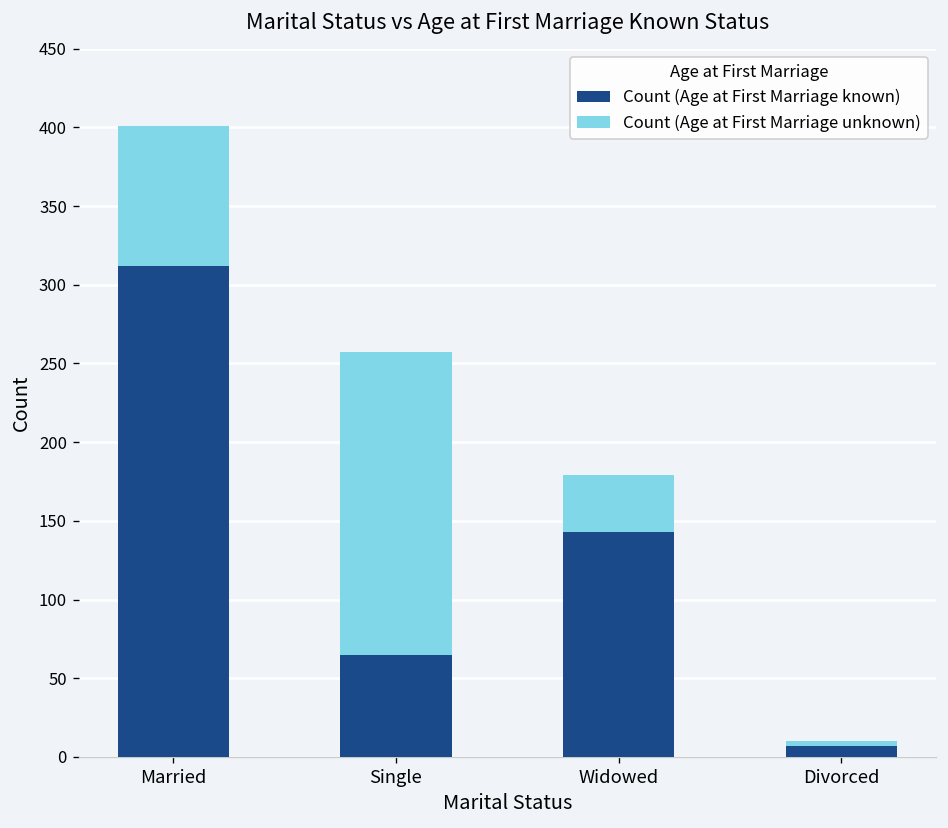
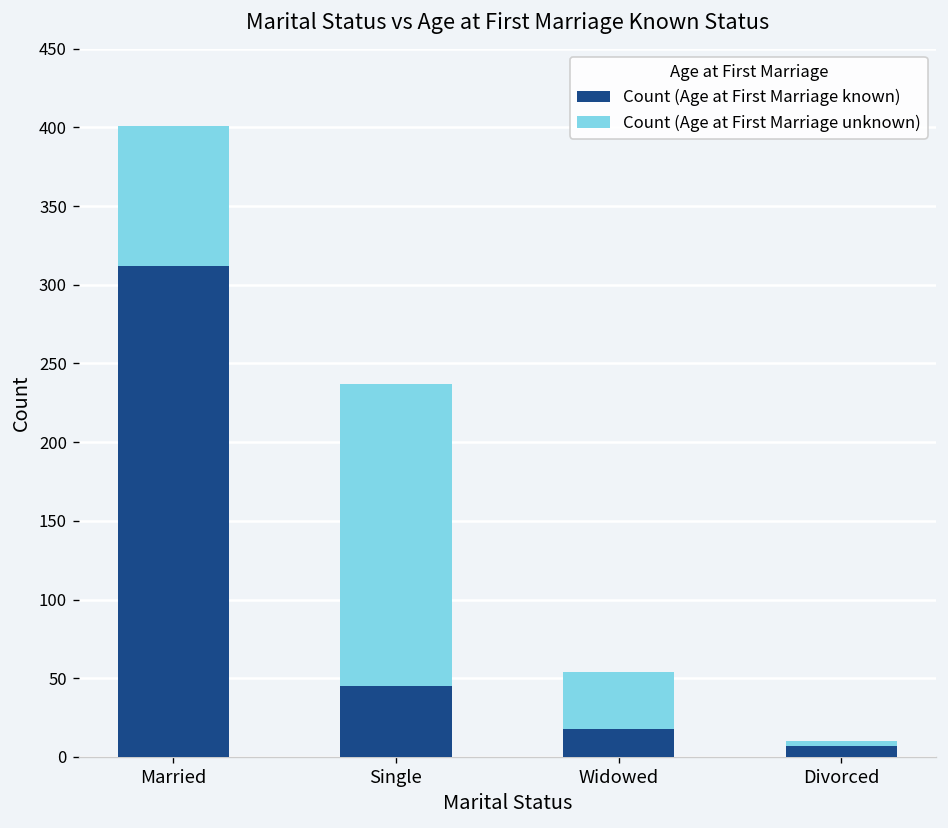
Count (Age at First Marriage known), Single: 65 -> 45
Count (Age at First Marriage known), Widowed: 143 -> 18
